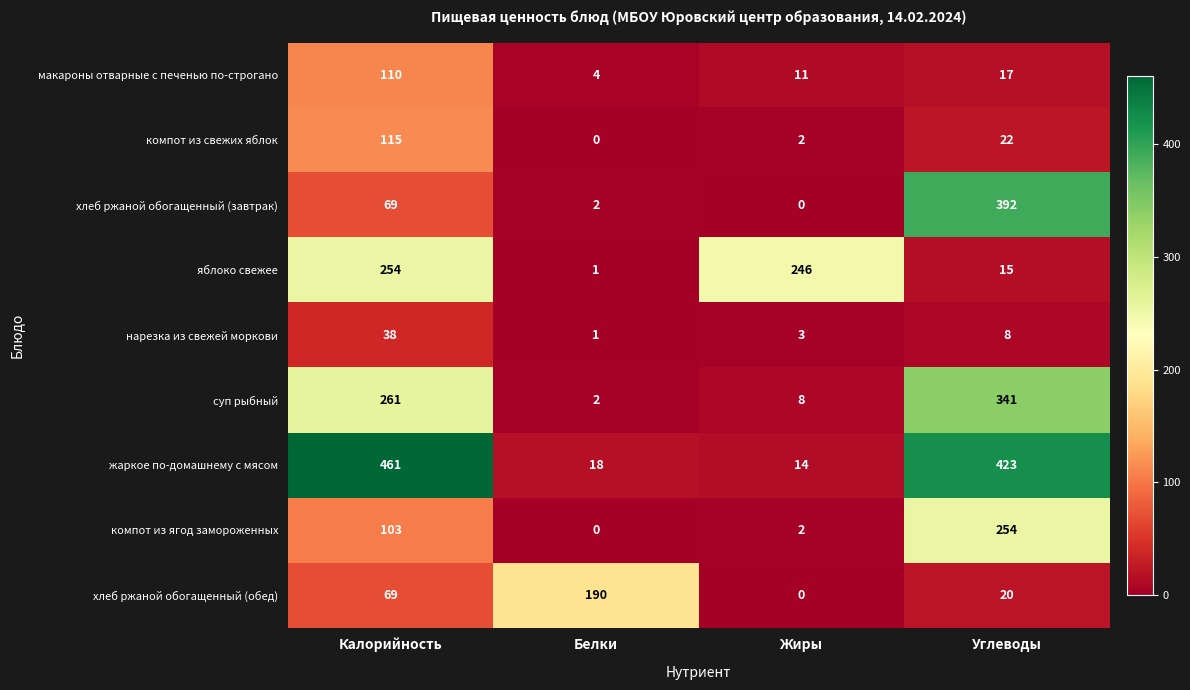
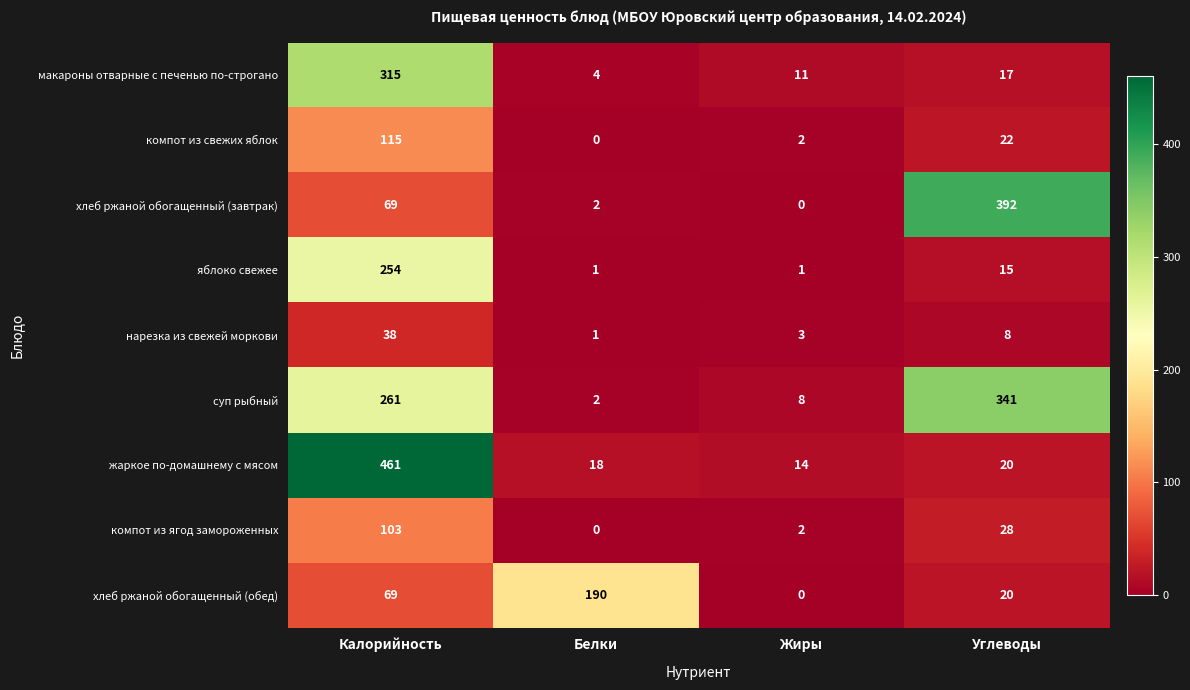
макароны отварные с печенью по-строгано, Калорийность: 110 -> 315
яблоко свежее, Жиры: 246 -> 1
жаркое по-домашнему с мясом, Углеводы: 423 -> 20
компот из ягод замороженных, Углеводы: 254 -> 28
